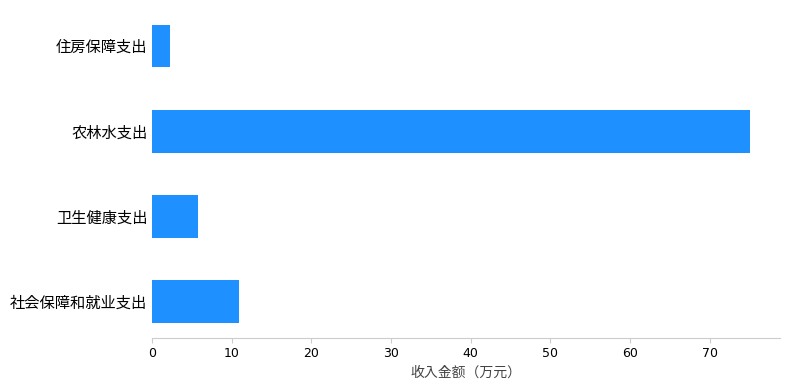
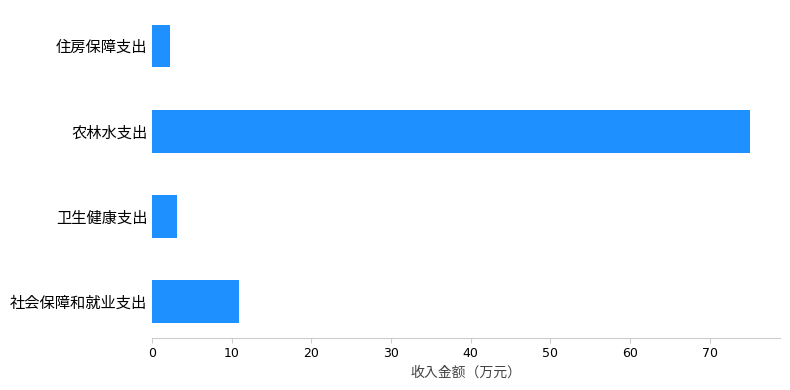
卫生健康支出: 6 -> 3
